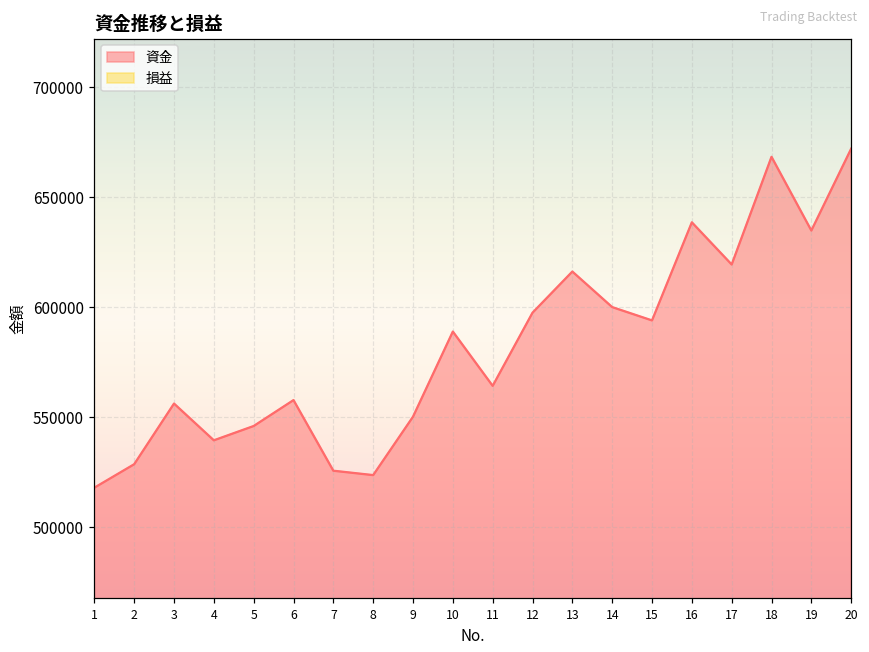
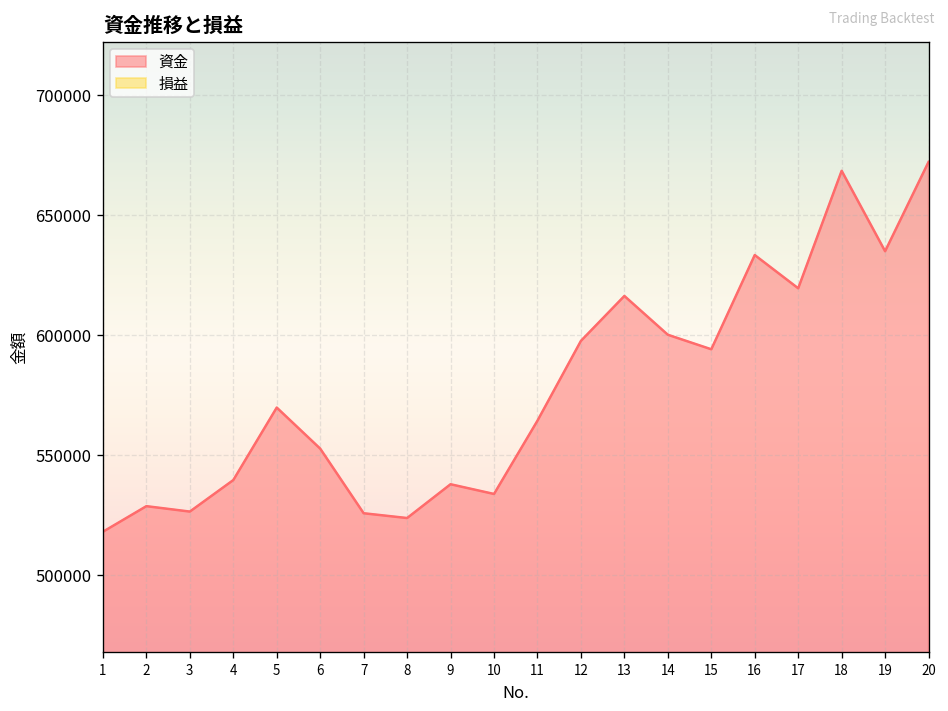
資金, 3: 556000 -> 526000
資金, 5: 546000 -> 570000
資金, 6: 558000 -> 553000
資金, 9: 550000 -> 538000
資金, 10: 589000 -> 534000
資金, 16: 639000 -> 633000
